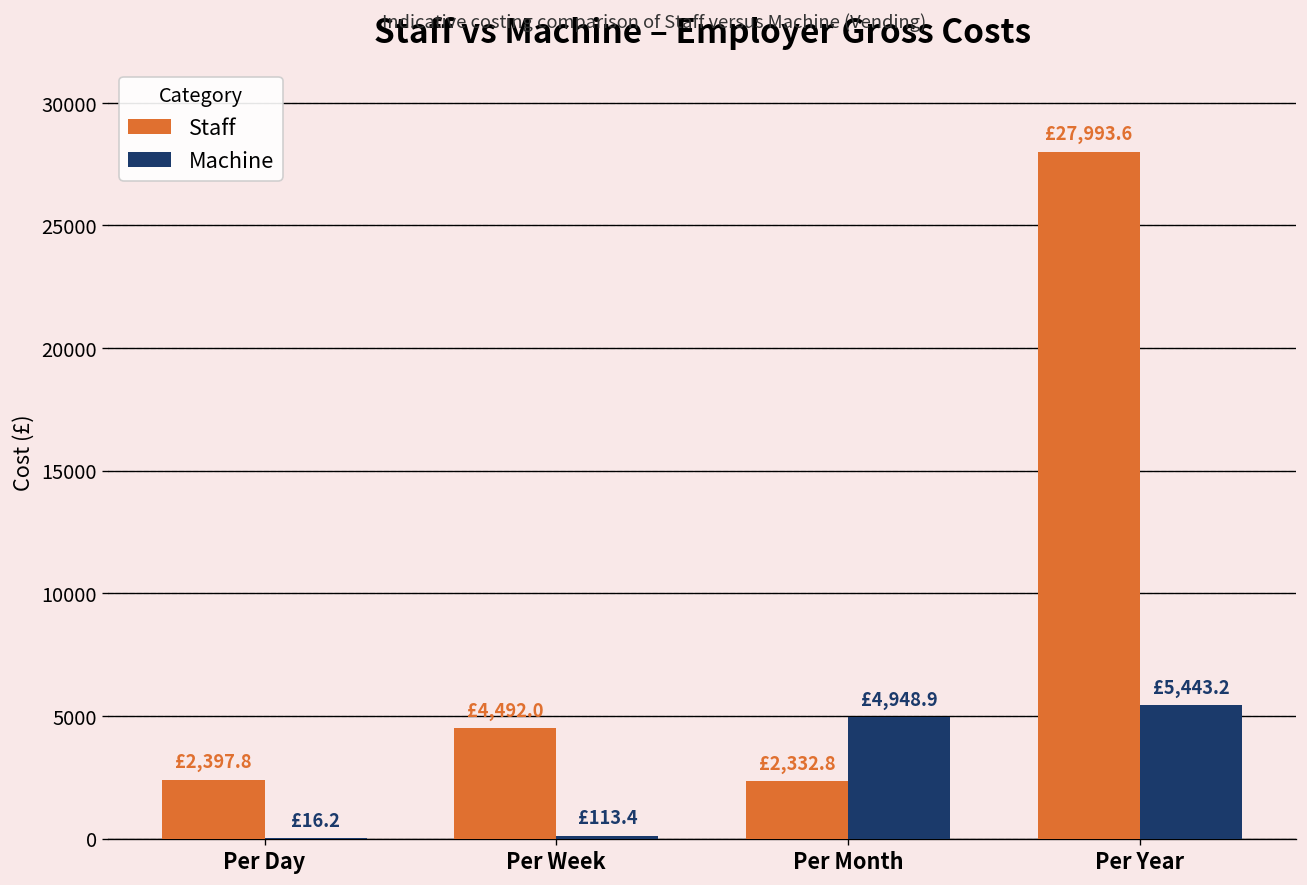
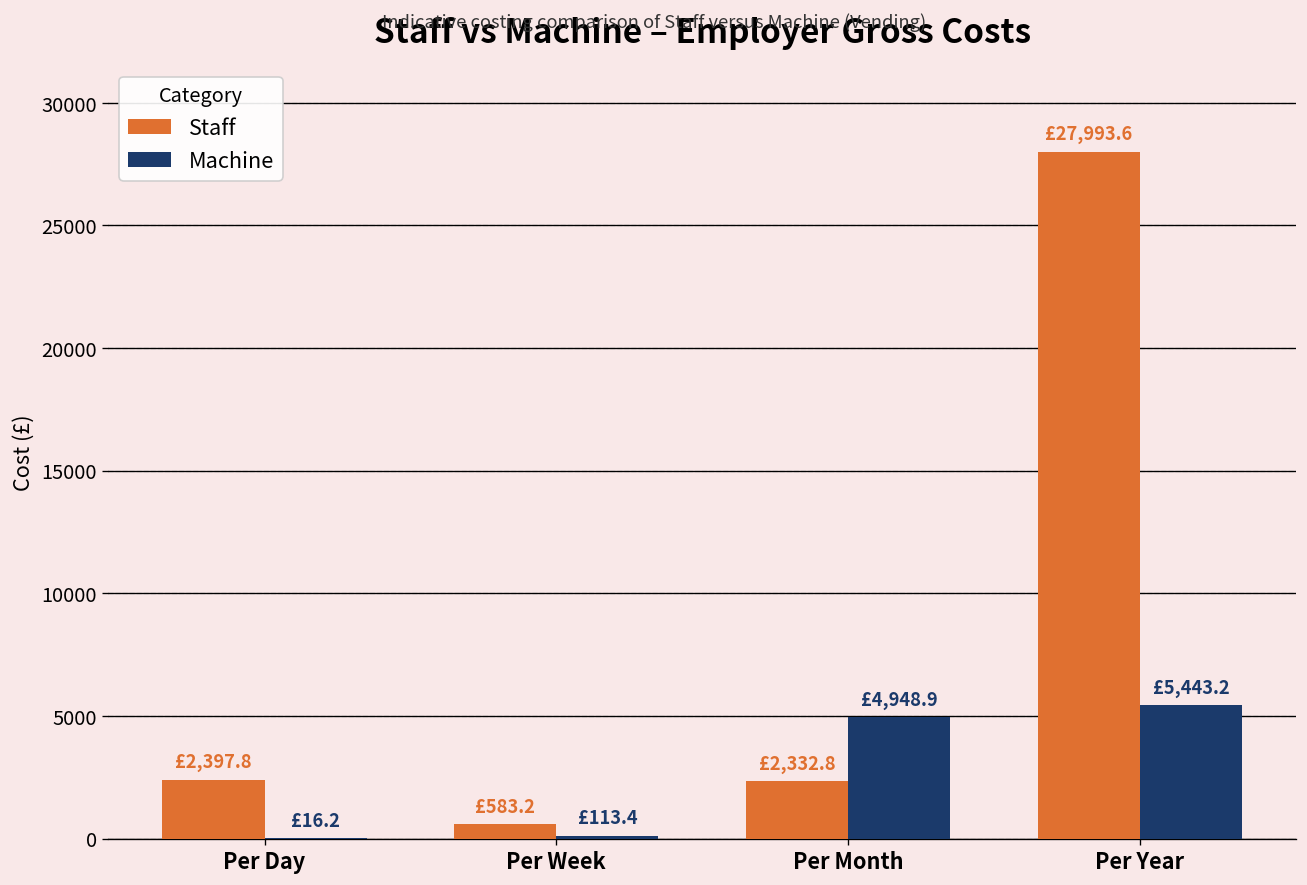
Staff, Per Week: £4,492.0 -> £583.2
